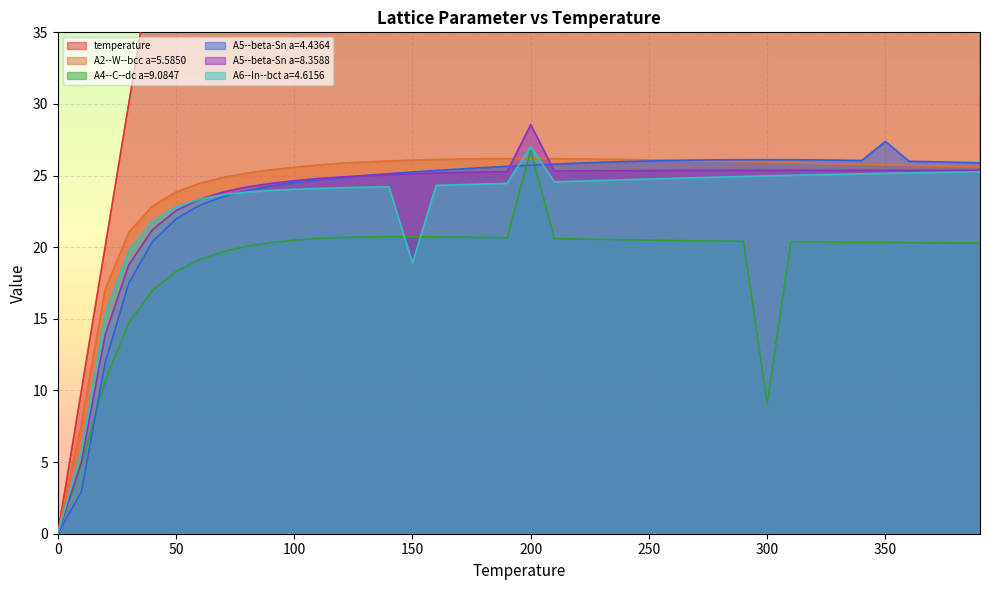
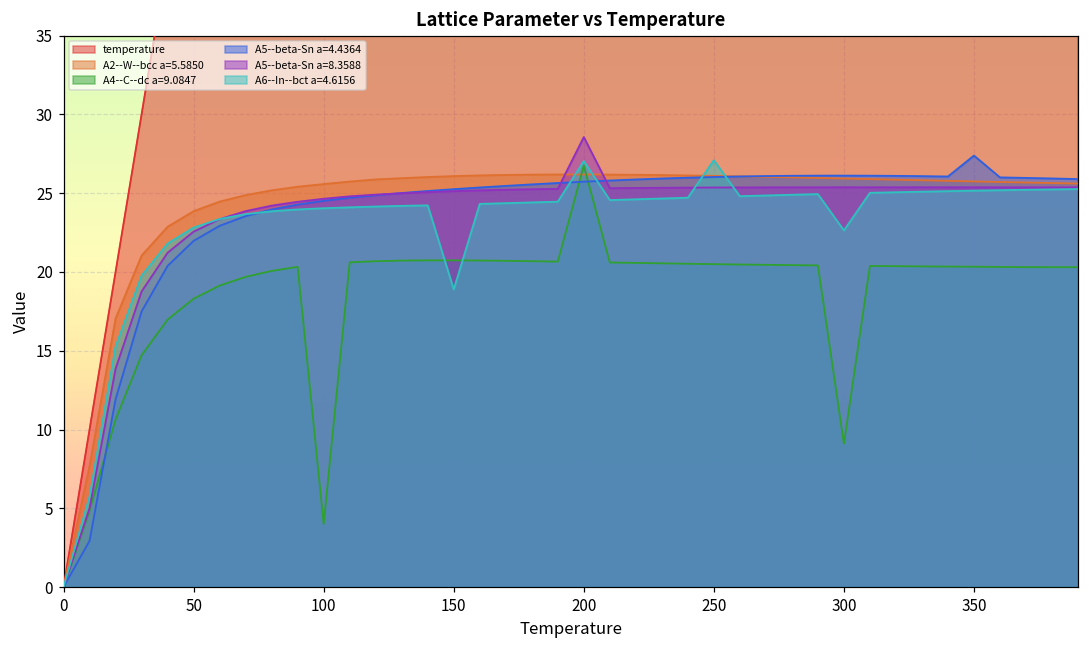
A4--C--dc a=9.0847, 100: 20.5 -> 4.0
A6--In--bct a=4.6156, 250: 24.8 -> 27.1
A6--In--bct a=4.6156, 300: 25.0 -> 22.6
